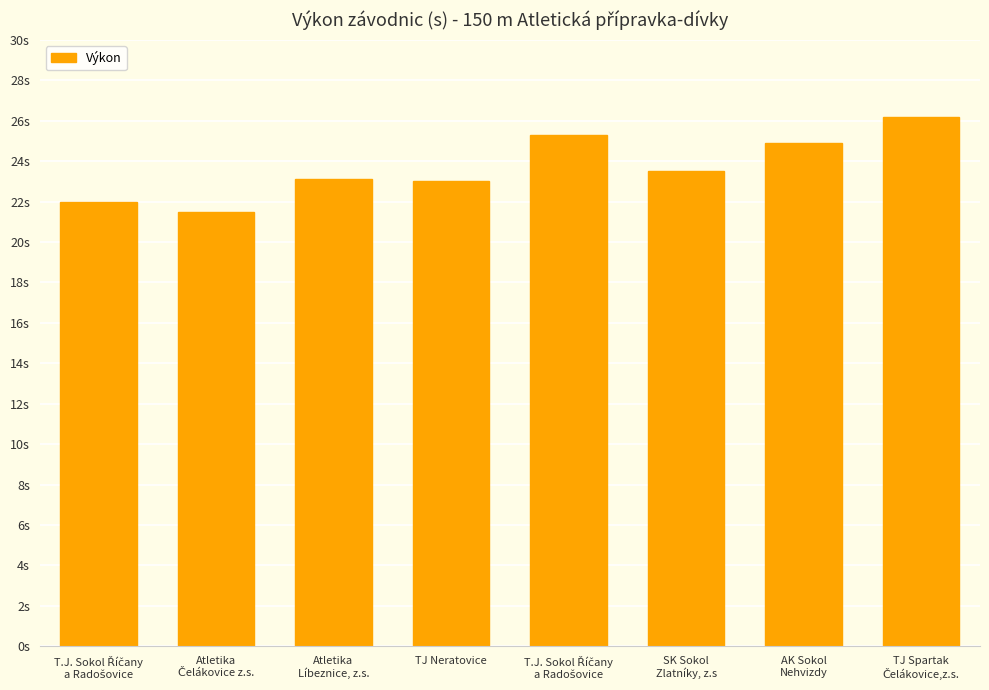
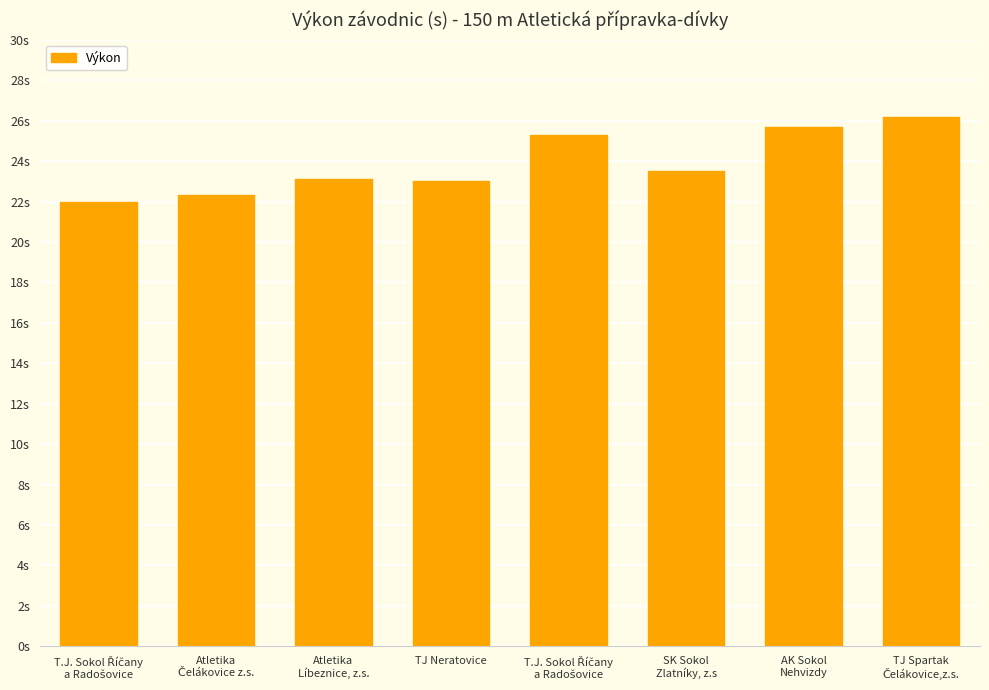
Atletika Čelákovice z.s.: 21.5s -> 22.3s
AK Sokol Nehvizdy: 24.9s -> 25.7s
